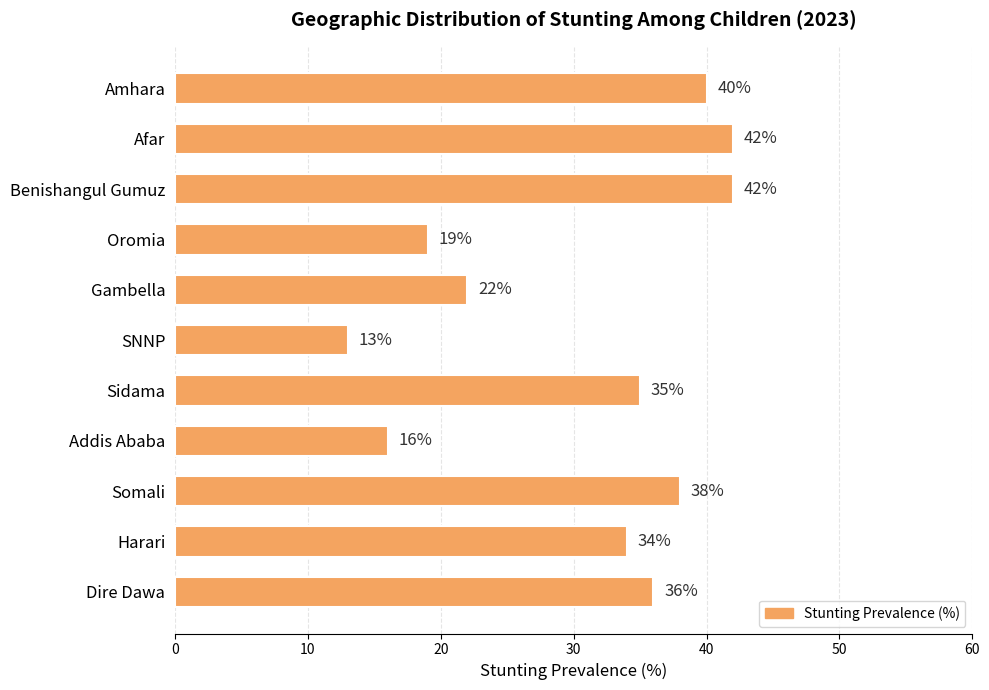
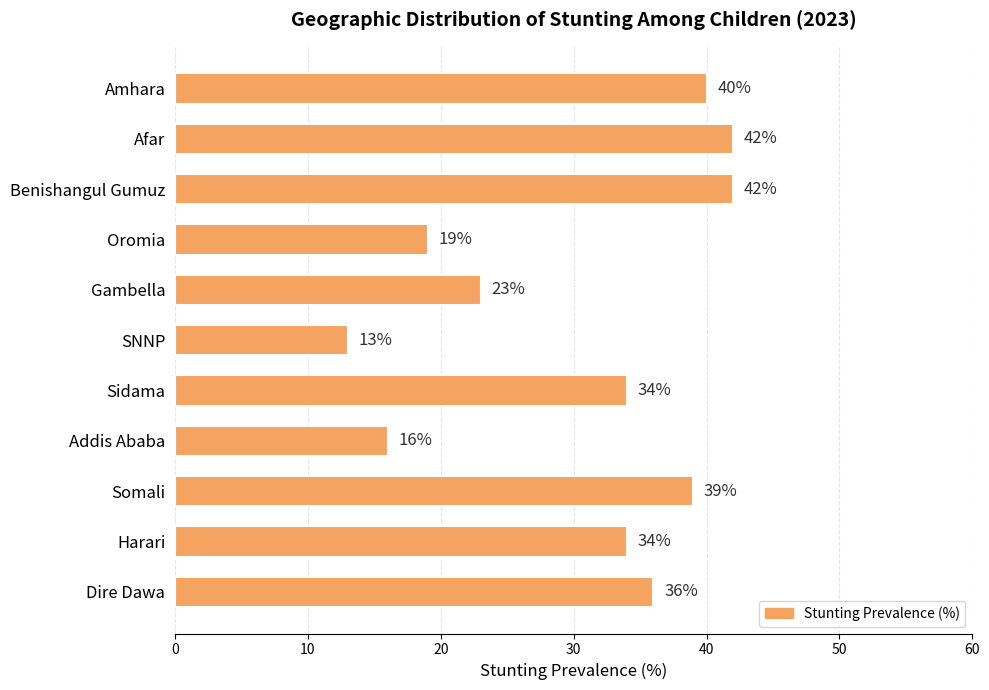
Gambella: 22% -> 23%
Sidama: 35% -> 34%
Somali: 38% -> 39%
